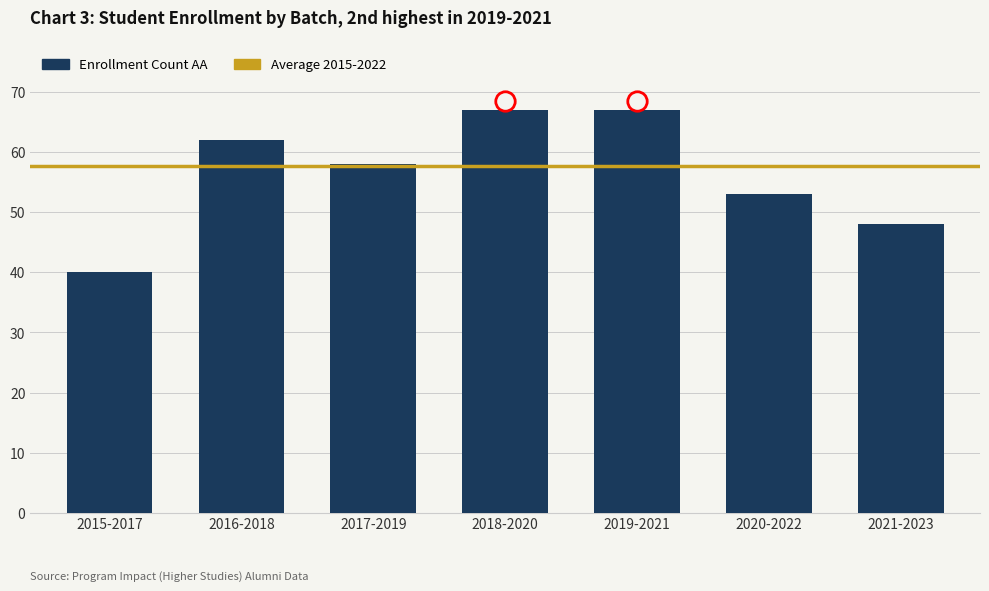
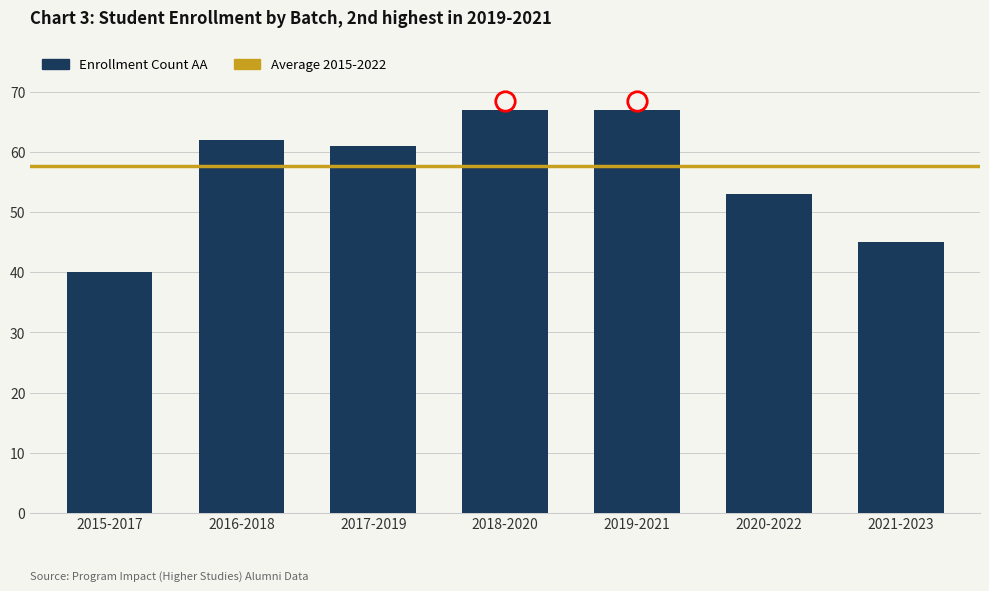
Enrollment Count AA, 2017-2019: 58 -> 61
Enrollment Count AA, 2021-2023: 48 -> 45
